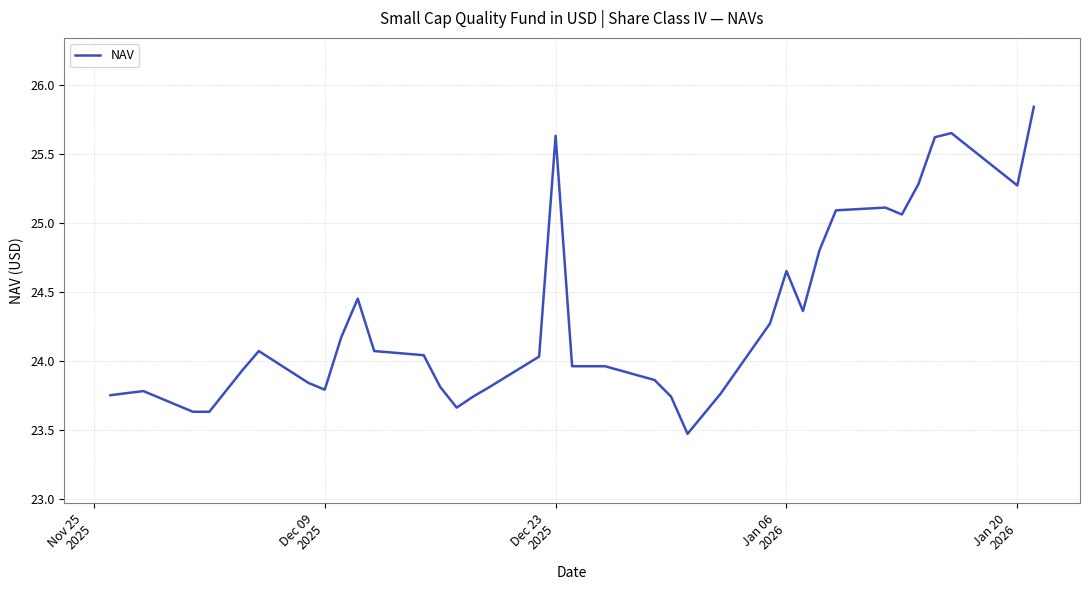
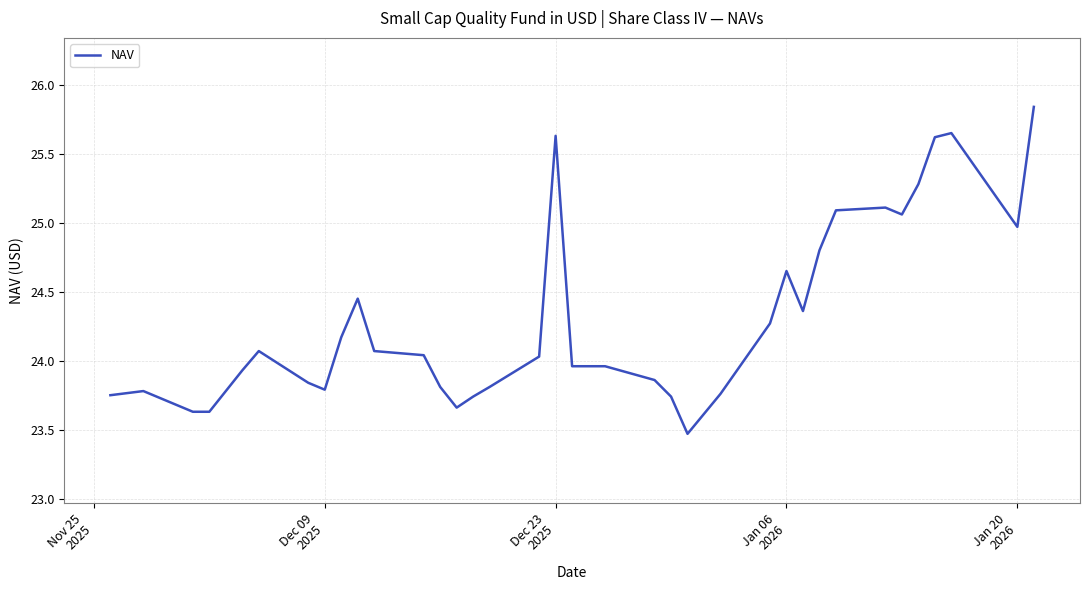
Jan 20 2026: 25.27 -> 24.97
